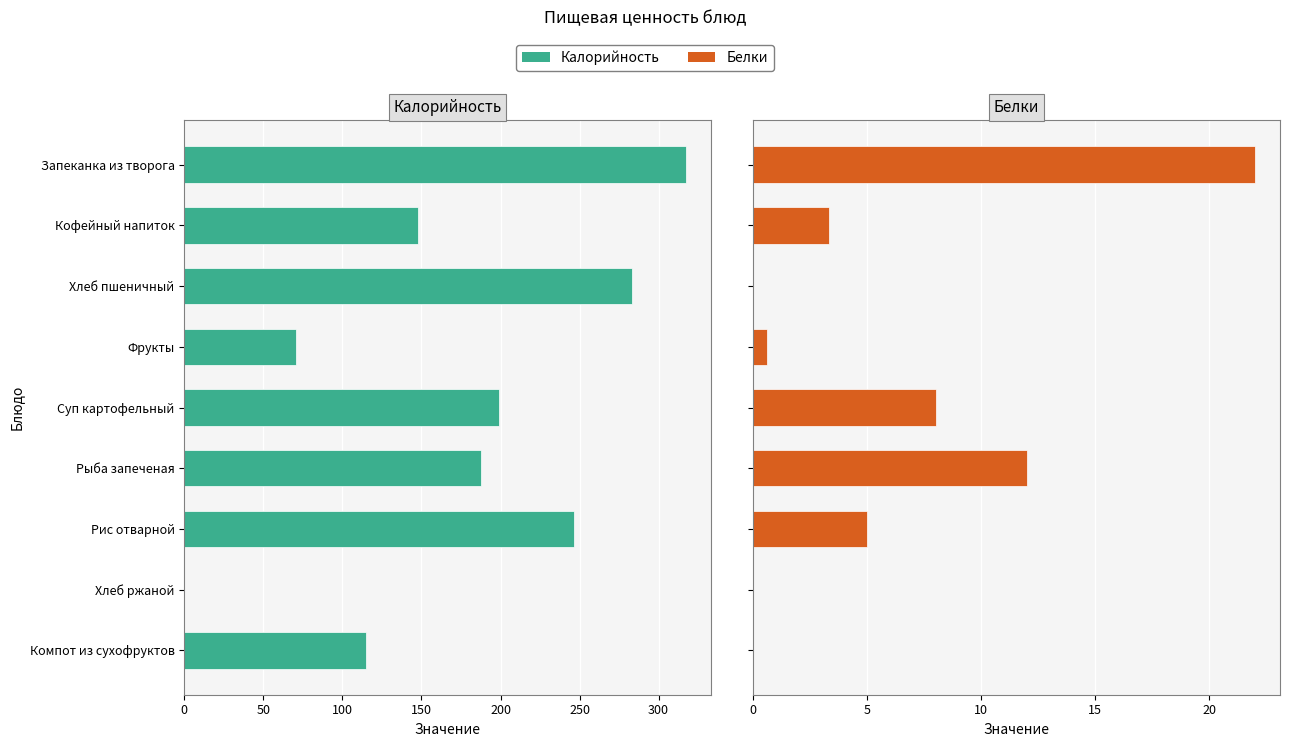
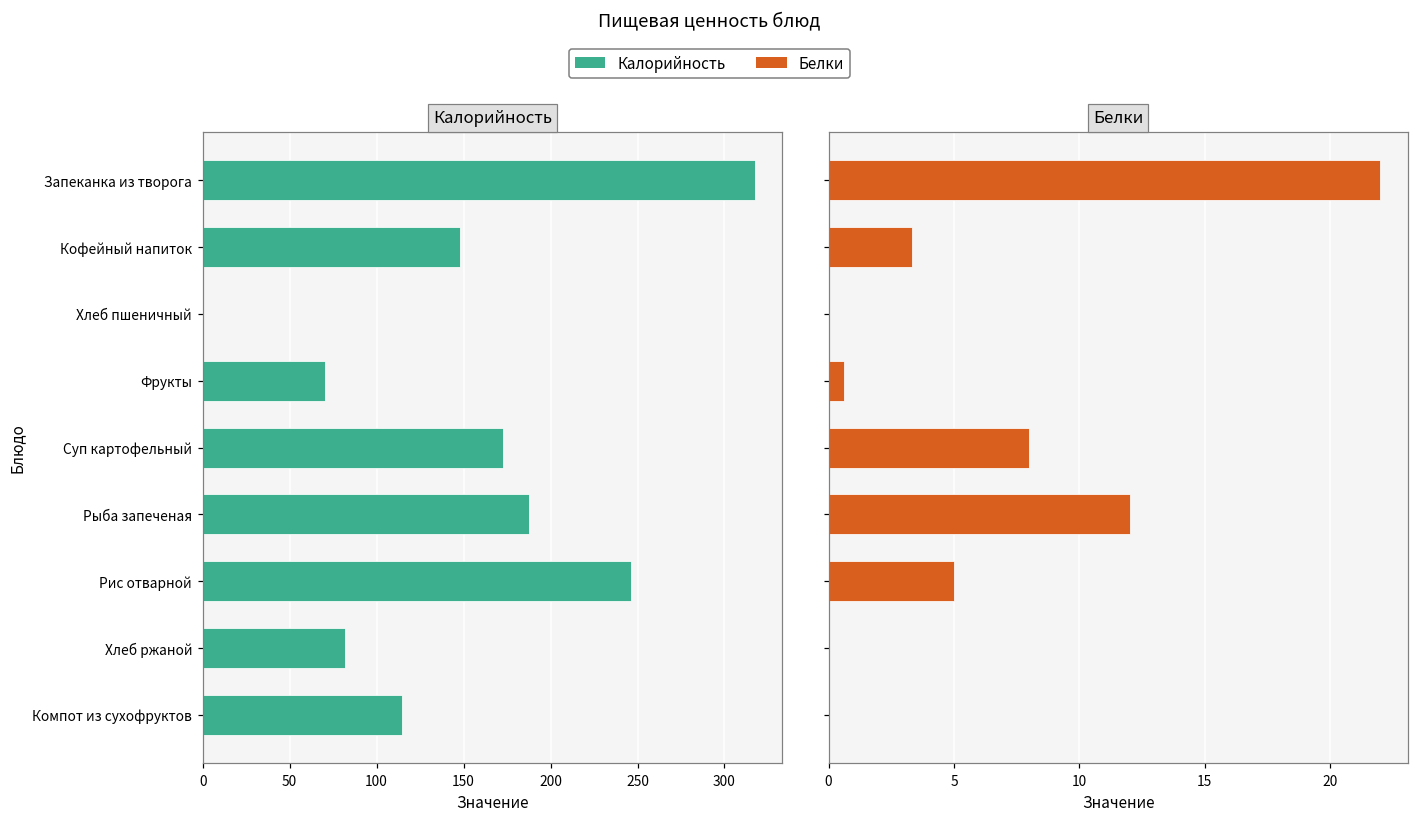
Калорийность, Хлеб пшеничный: 283 -> 0
Калорийность, Суп картофельный: 199 -> 173
Калорийность, Хлеб ржаной: 0 -> 82
